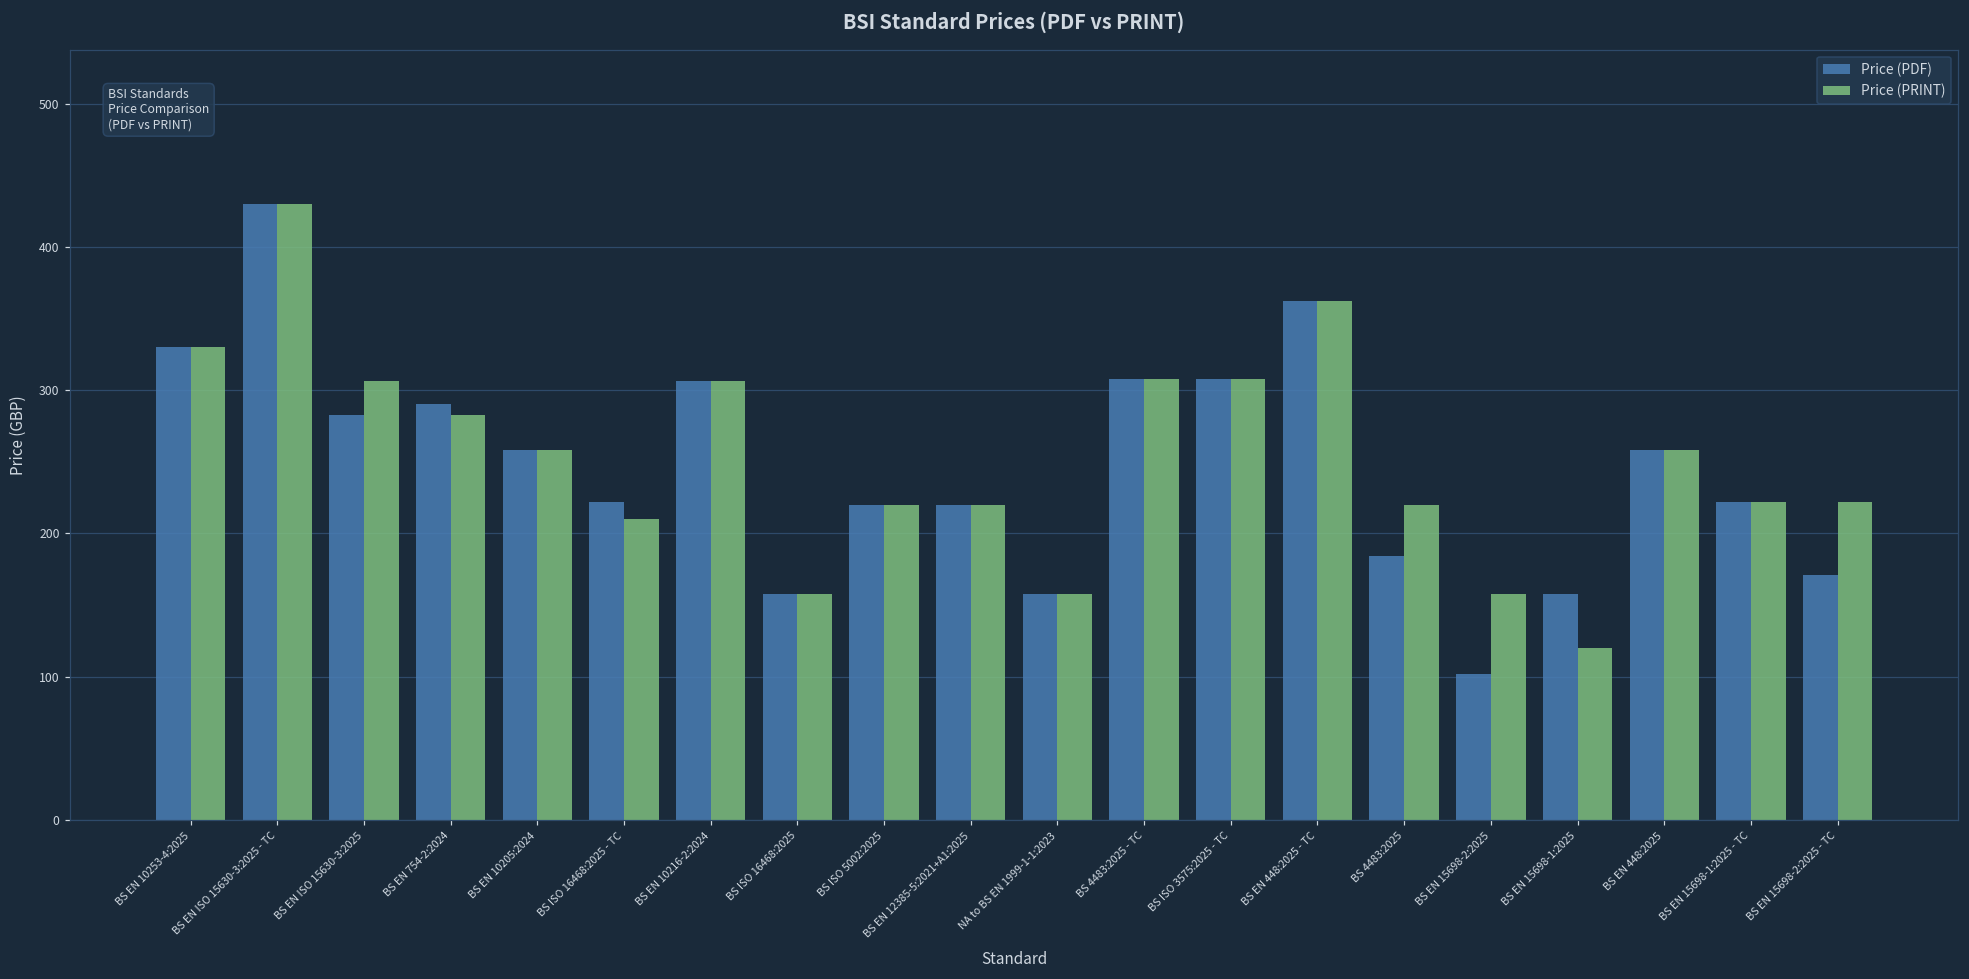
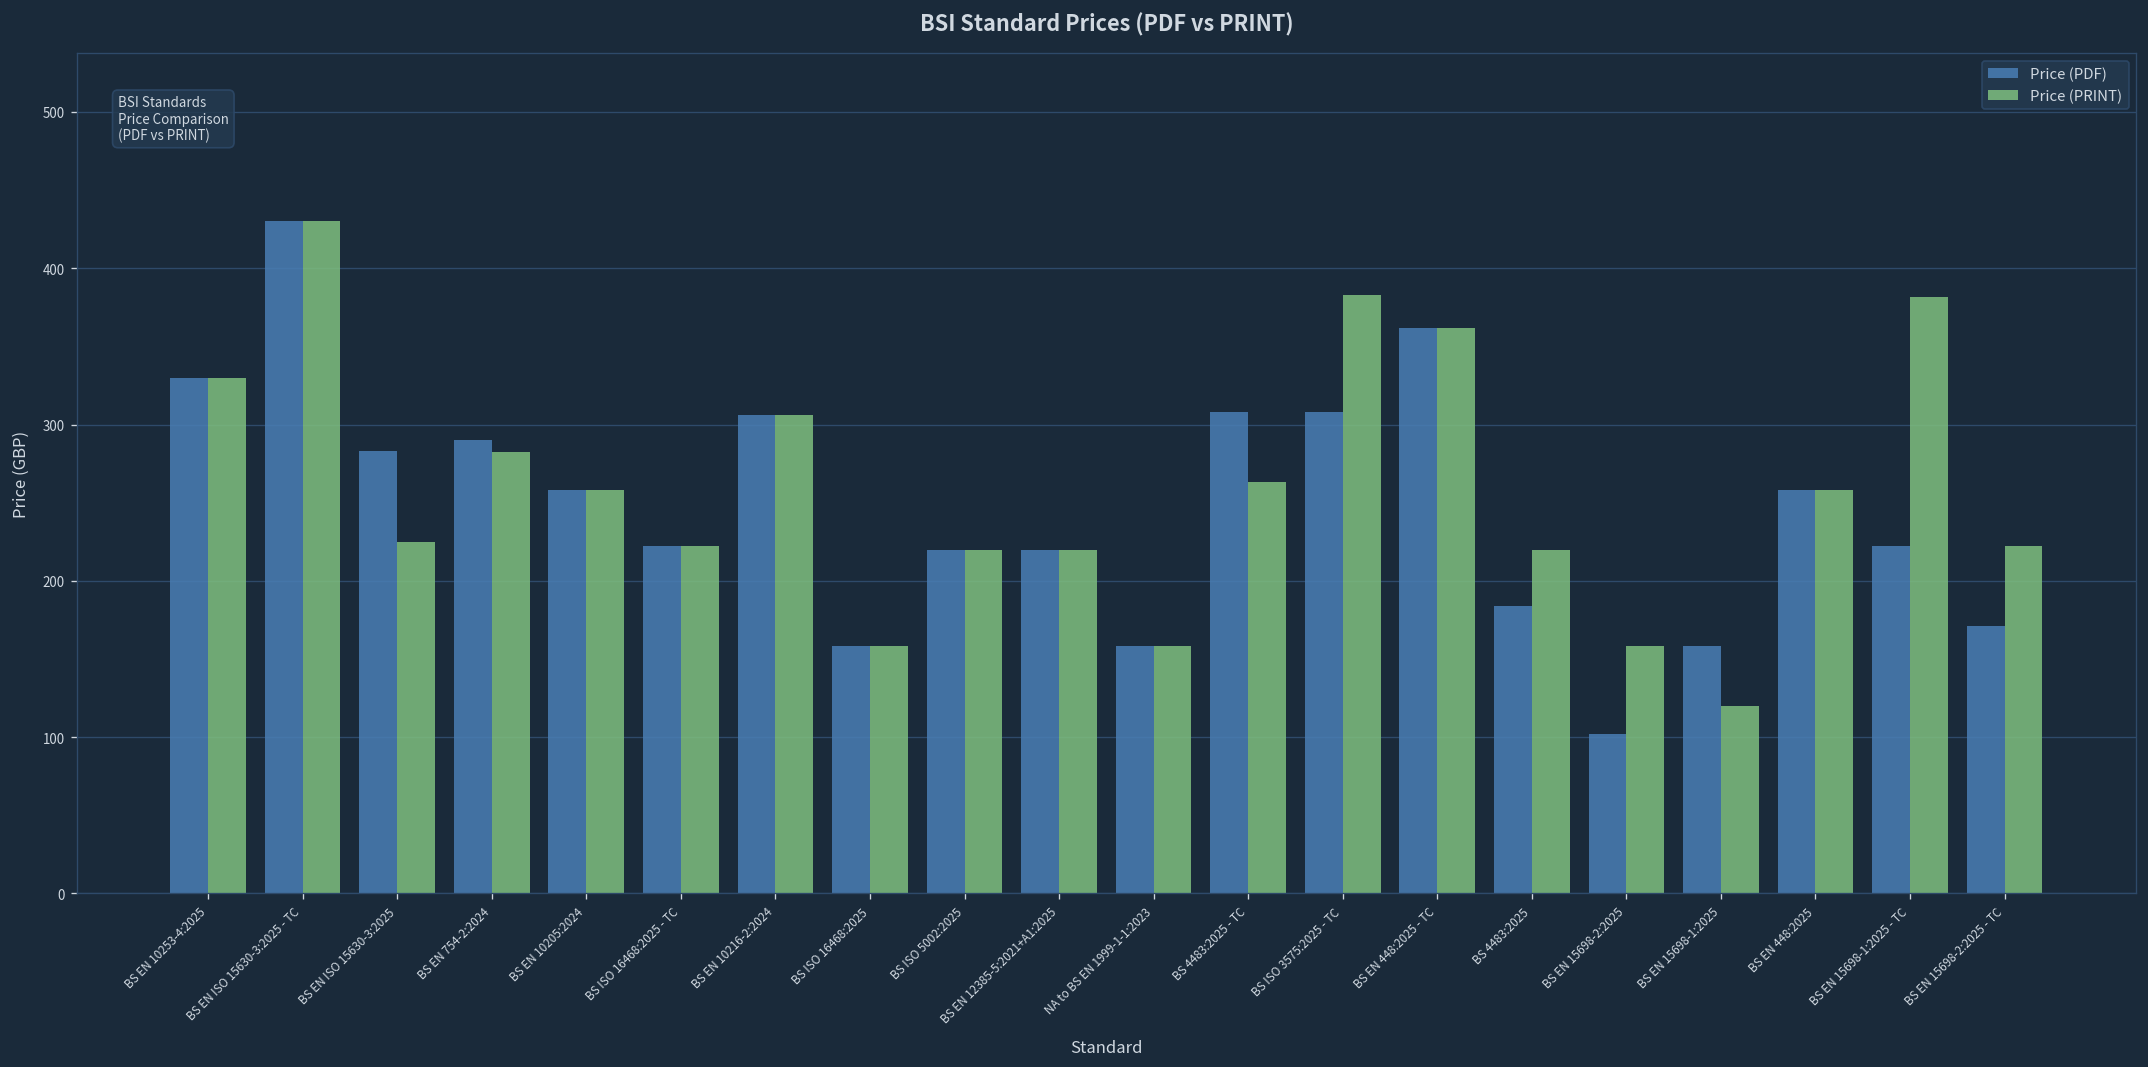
Price (PRINT), BS EN ISO 15630-3:2025: 306 -> 225
Price (PRINT), BS ISO 16468:2025 - TC: 210 -> 222
Price (PRINT), BS 4483:2025 - TC: 308 -> 264
Price (PRINT), BS ISO 3575:2025 - TC: 308 -> 383
Price (PRINT), BS EN 15698-1:2025 - TC: 222 -> 382
